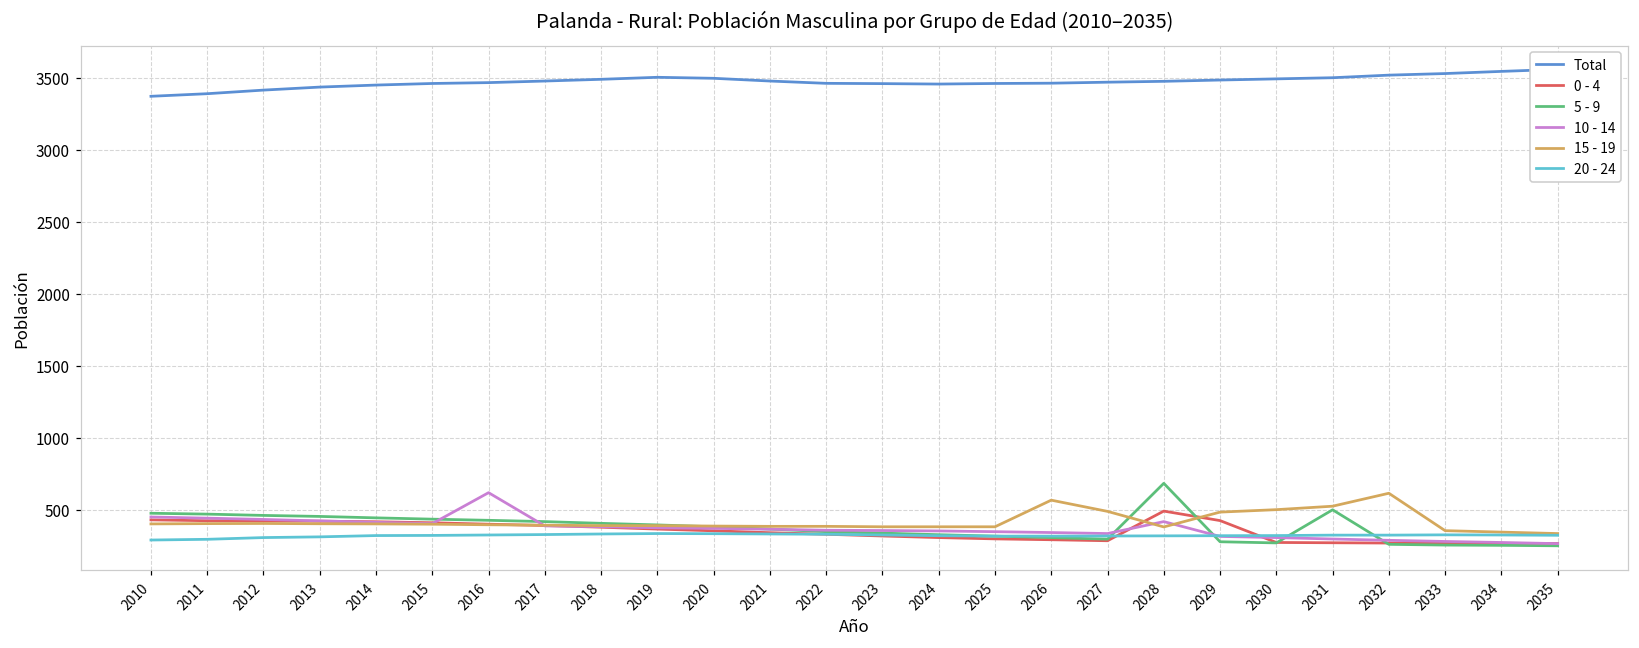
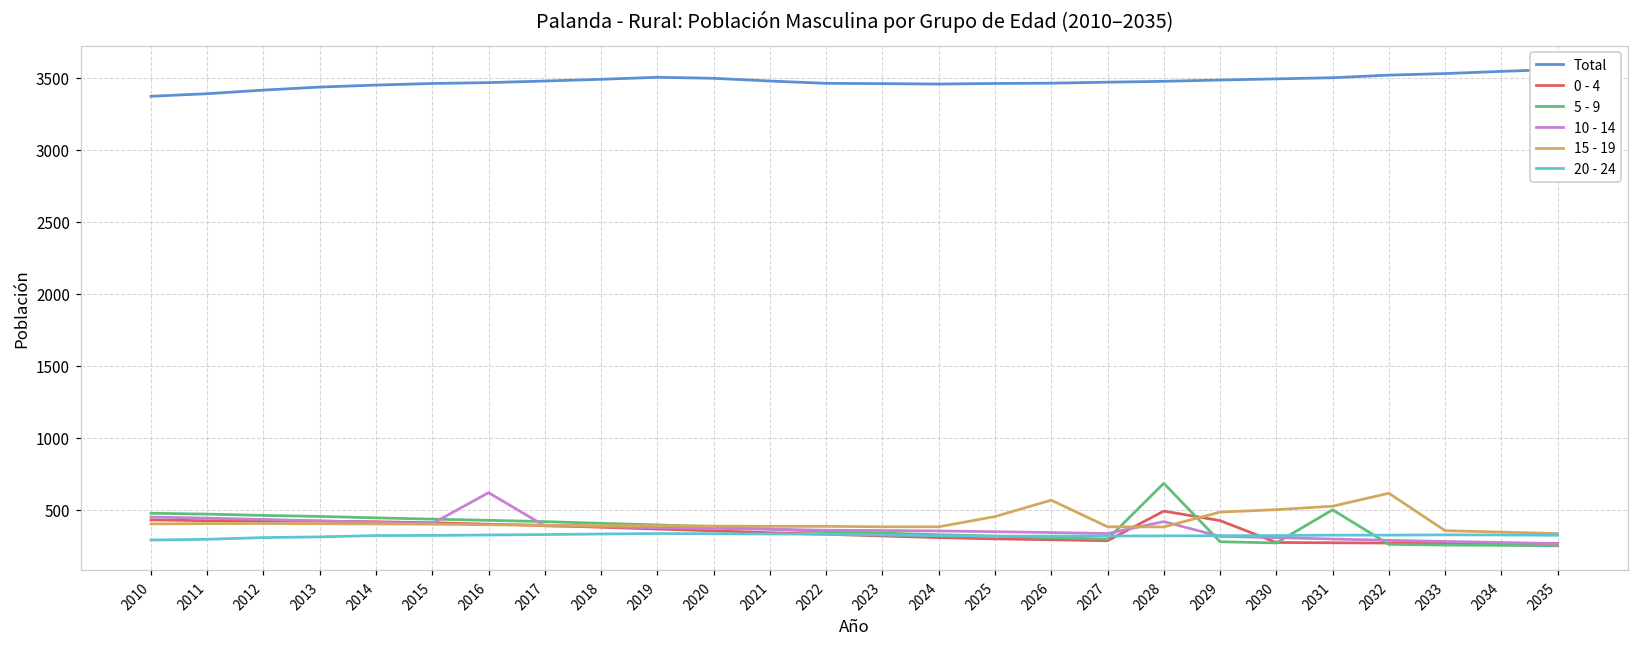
15 - 19, 2025: 380 -> 450
15 - 19, 2027: 490 -> 380
